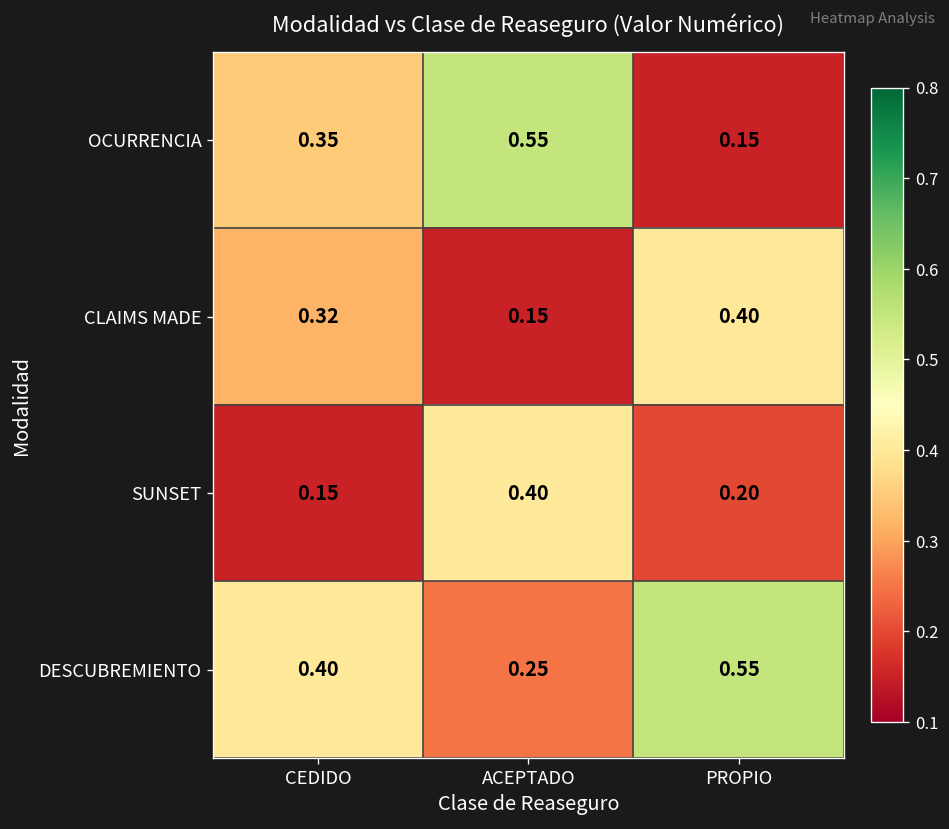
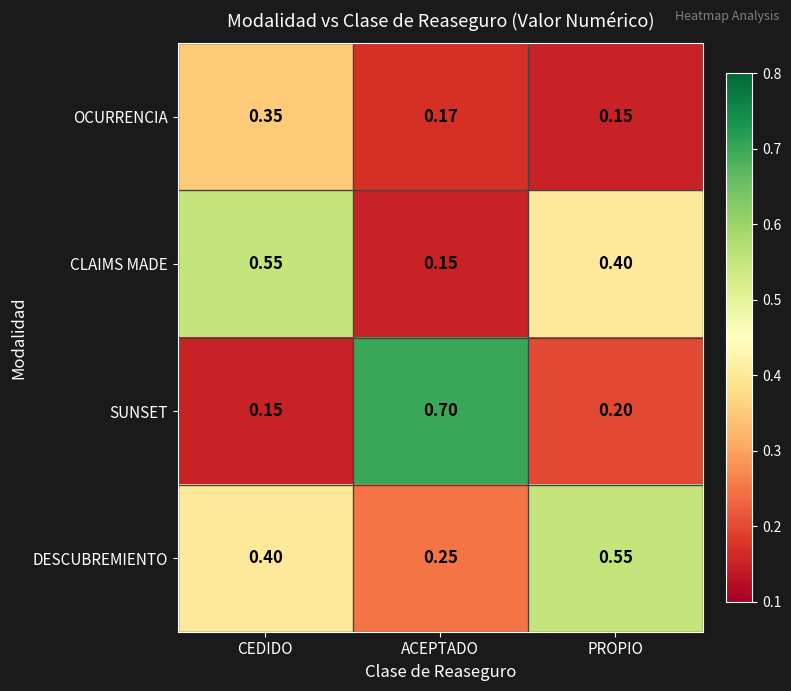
OCURRENCIA, ACEPTADO: 0.55 -> 0.17
CLAIMS MADE, CEDIDO: 0.32 -> 0.55
SUNSET, ACEPTADO: 0.40 -> 0.70
